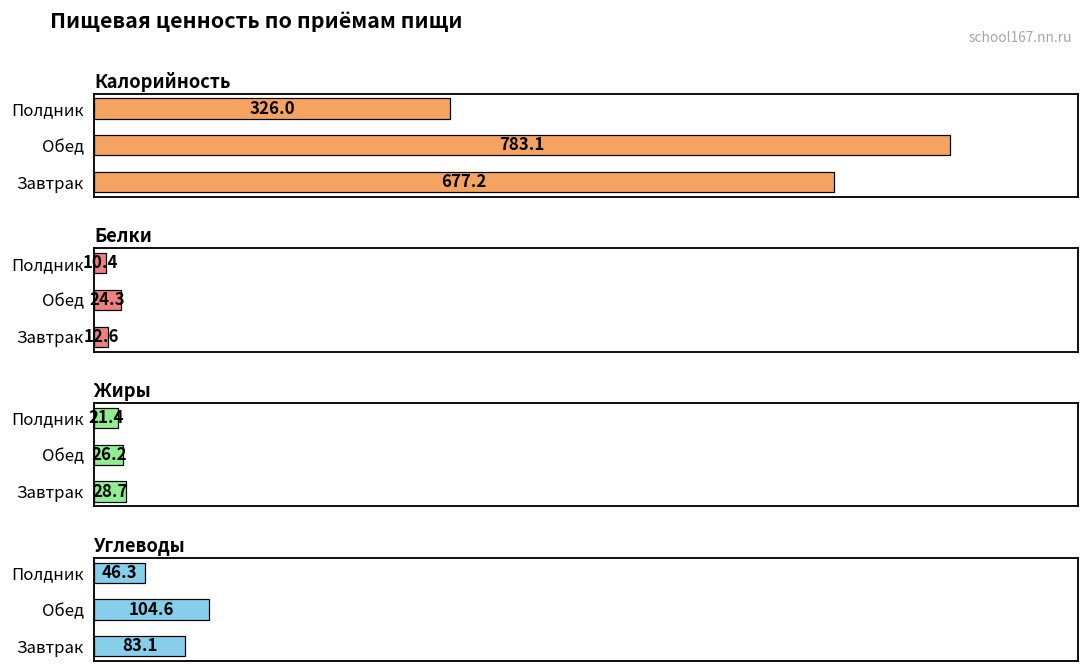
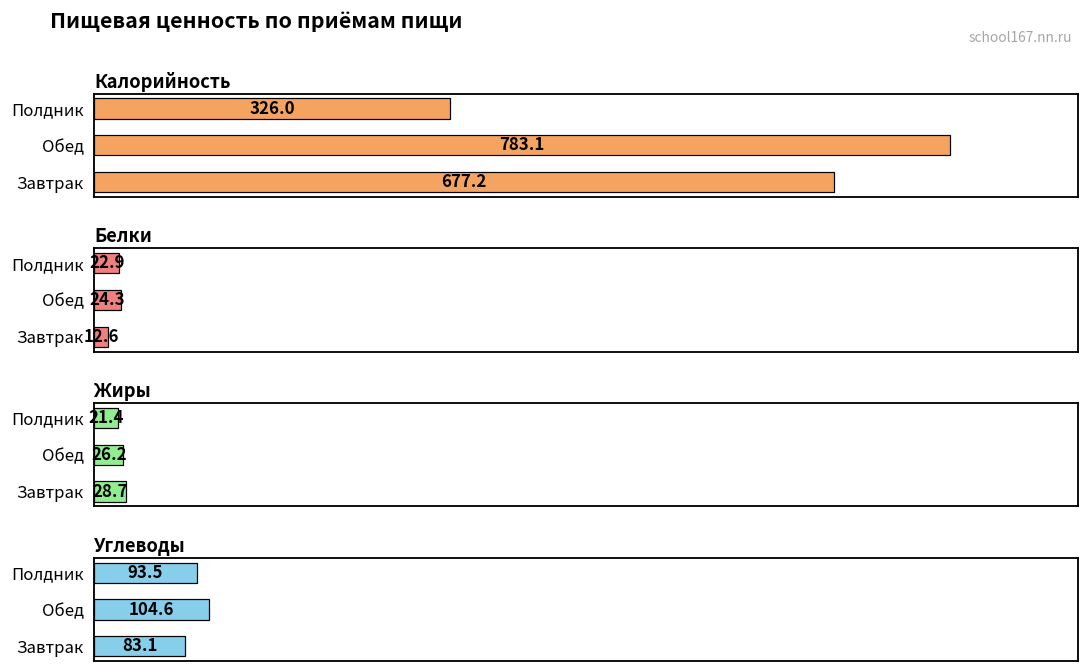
Белки, Полдник: 10.4 -> 22.9
Углеводы, Полдник: 46.3 -> 93.5
